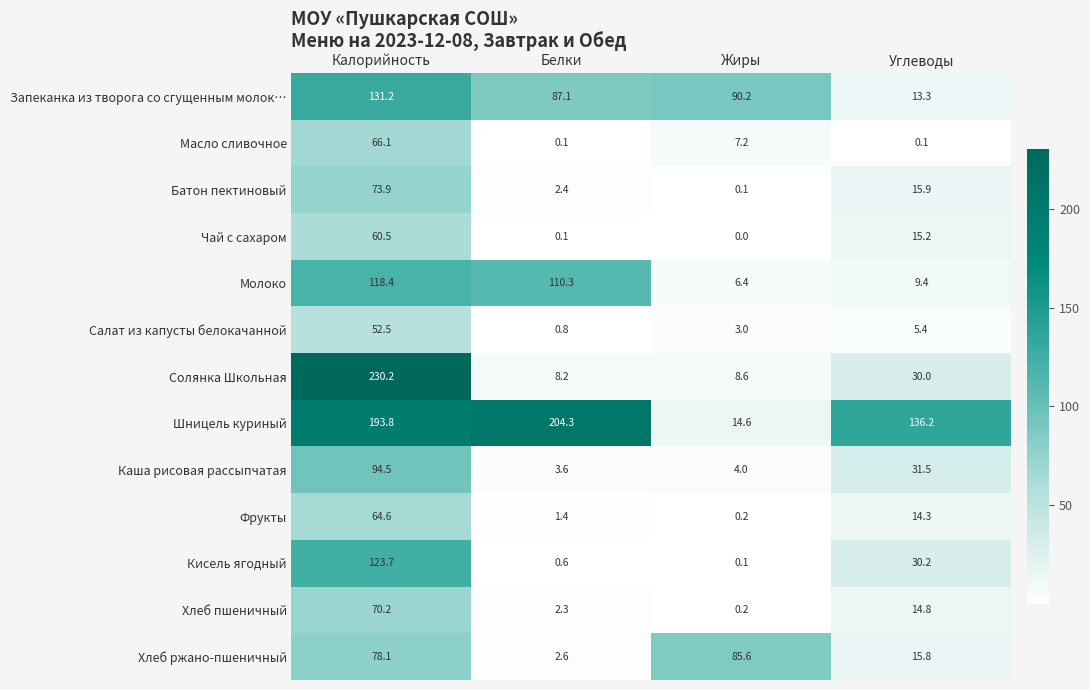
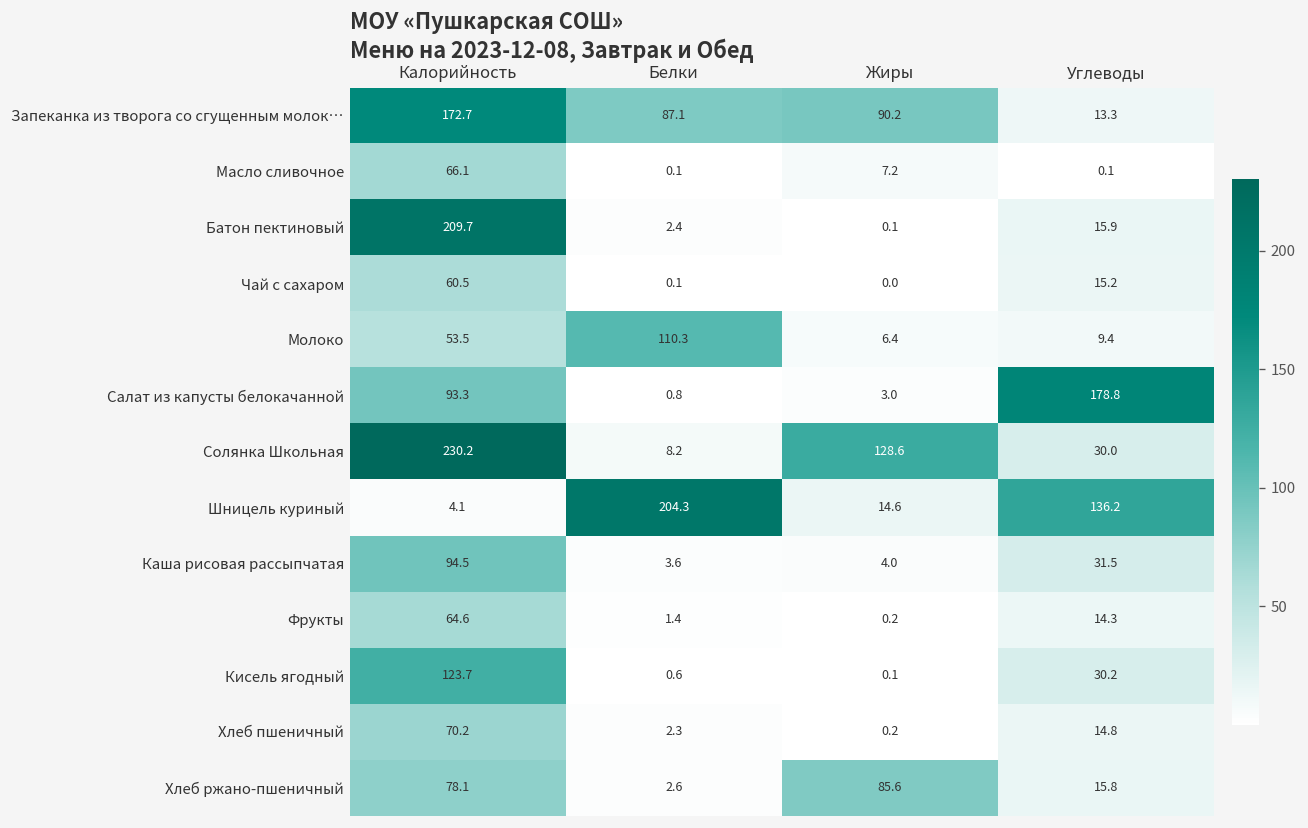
Запеканка из творога со сгущенным молок…, Калорийность: 131.2 -> 172.7
Батон пектиновый, Калорийность: 73.9 -> 209.7
Молоко, Калорийность: 118.4 -> 53.5
Салат из капусты белокачанной, Калорийность: 52.5 -> 93.3
Салат из капусты белокачанной, Углеводы: 5.4 -> 178.8
Солянка Школьная, Жиры: 8.6 -> 128.6
Шницель куриный, Калорийность: 193.8 -> 4.1
